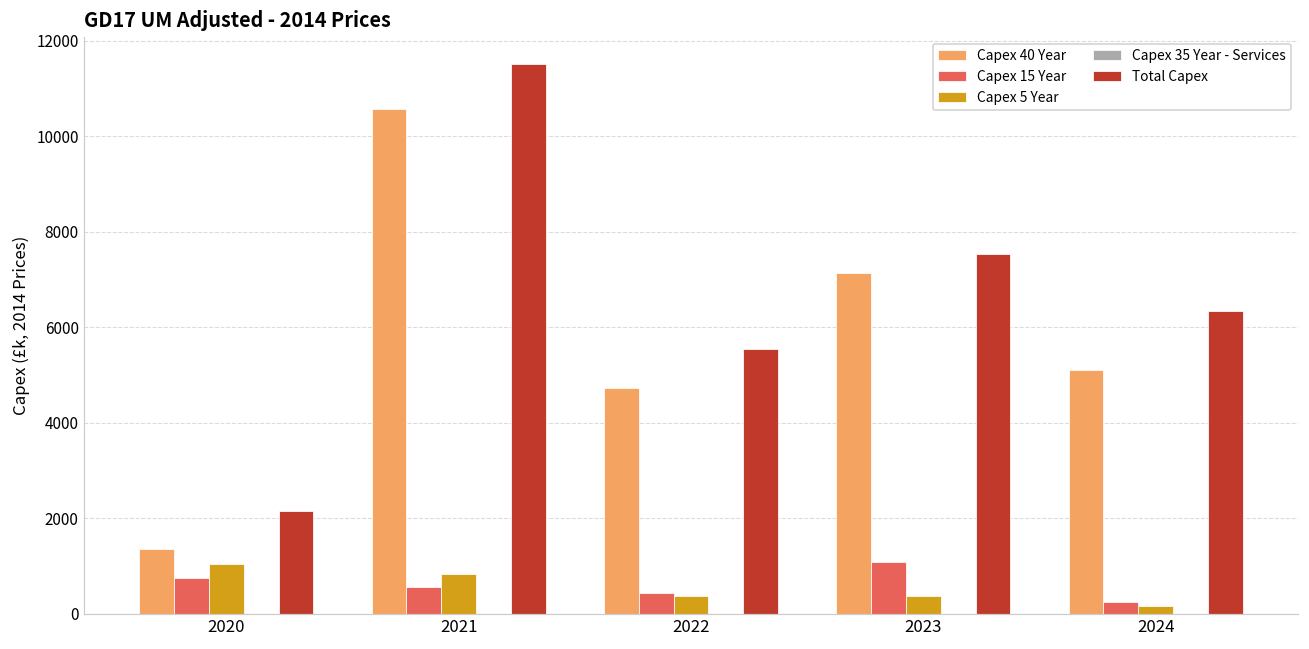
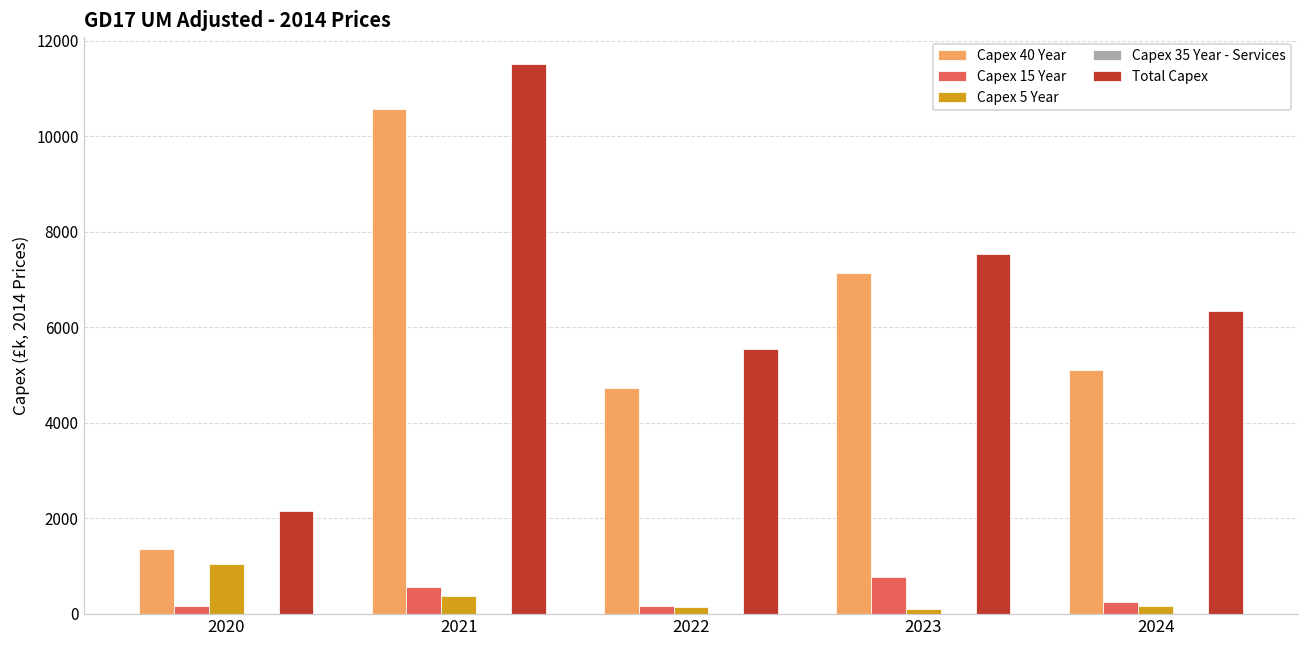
Capex 15 Year, 2020: 800 -> 200
Capex 5 Year, 2021: 800 -> 400
Capex 15 Year, 2022: 400 -> 200
Capex 5 Year, 2022: 400 -> 100
Capex 15 Year, 2023: 1100 -> 800
Capex 5 Year, 2023: 400 -> 100
